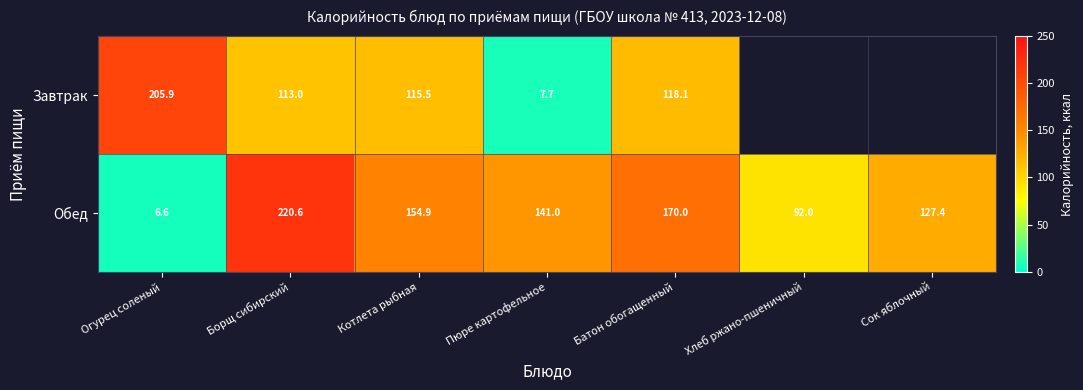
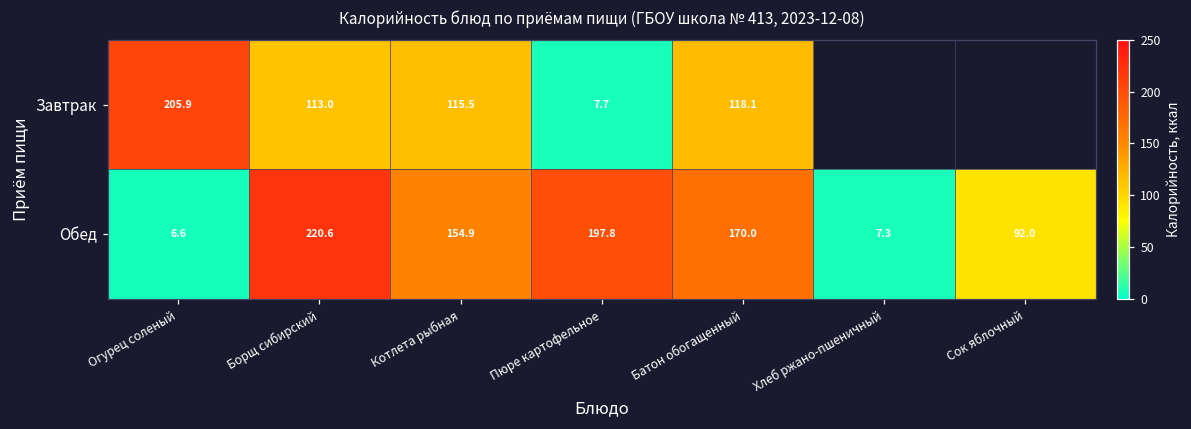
Обед, Пюре картофельное: 141.0 -> 197.8
Обед, Хлеб ржано-пшеничный: 92.0 -> 7.3
Обед, Сок яблочный: 127.4 -> 92.0
